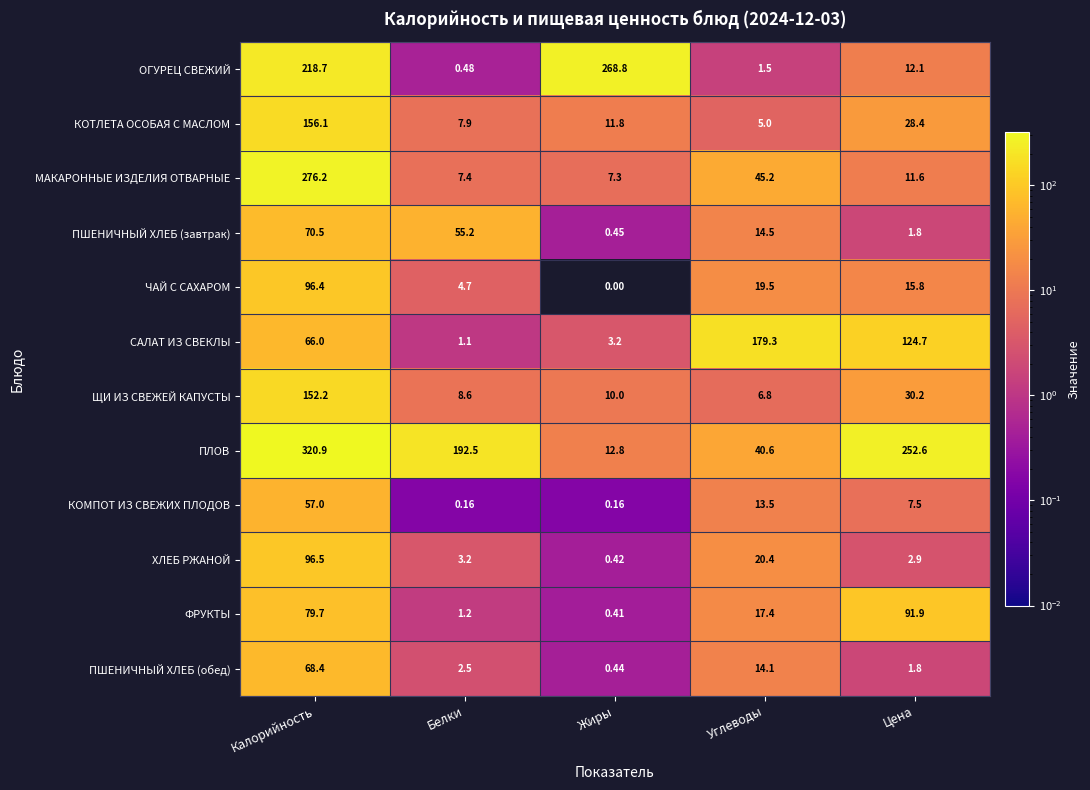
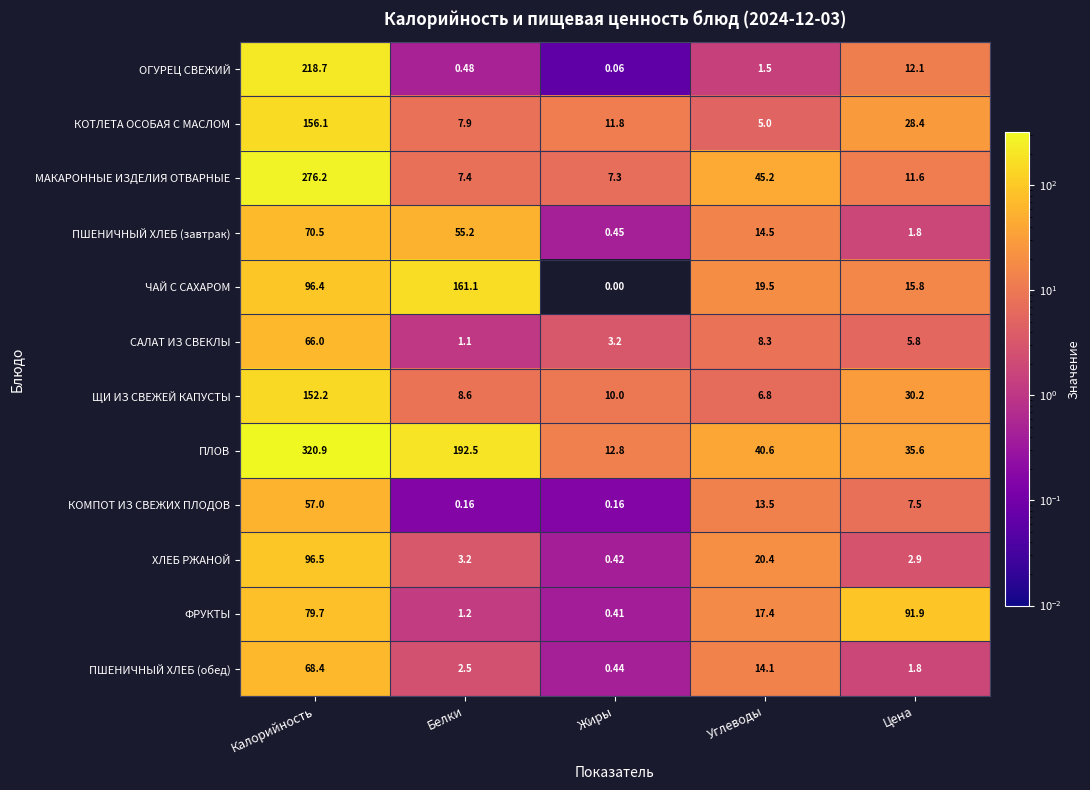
ОГУРЕЦ СВЕЖИЙ, Жиры: 268.8 -> 0.06
ЧАЙ С САХАРОМ, Белки: 4.7 -> 161.1
САЛАТ ИЗ СВЕКЛЫ, Углеводы: 179.3 -> 8.3
САЛАТ ИЗ СВЕКЛЫ, Цена: 124.7 -> 5.8
ПЛОВ, Цена: 252.6 -> 35.6
